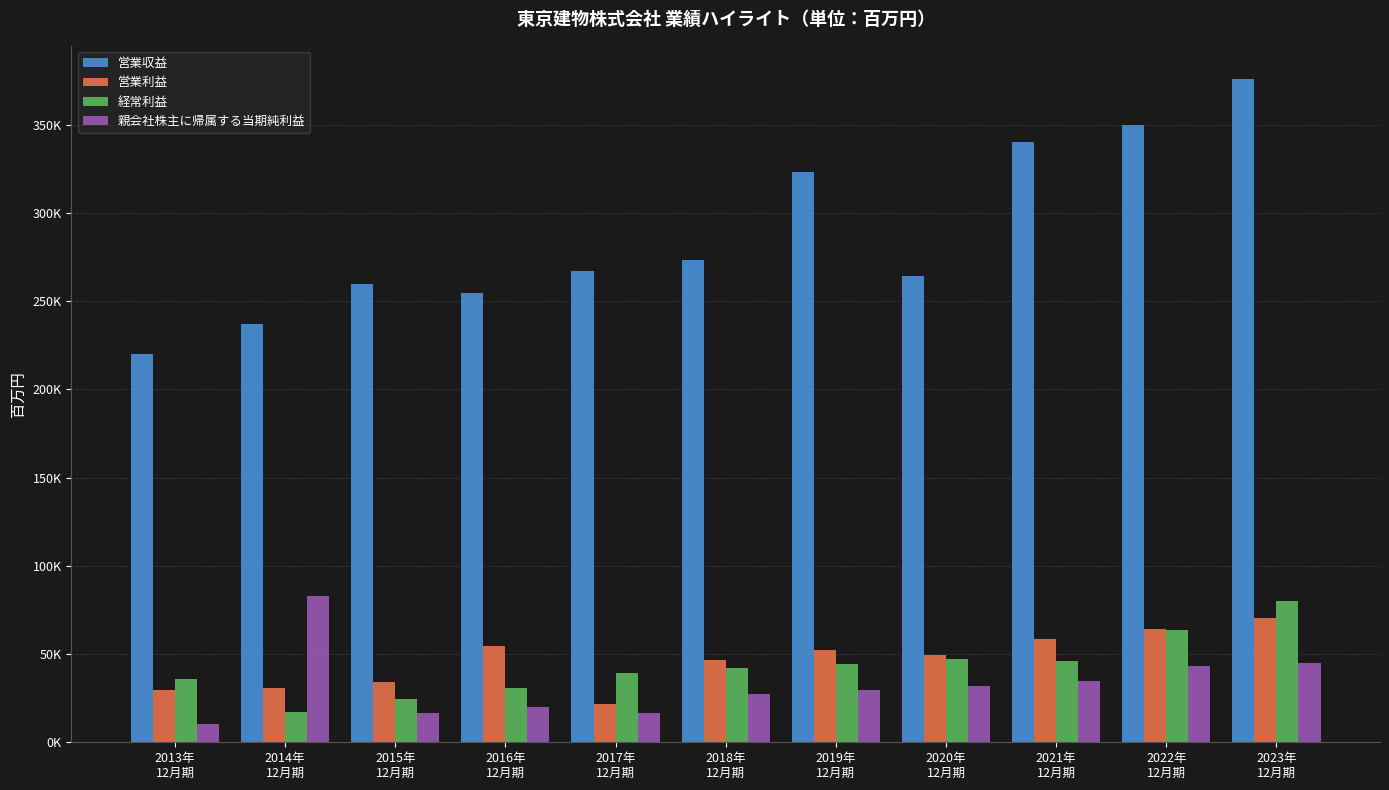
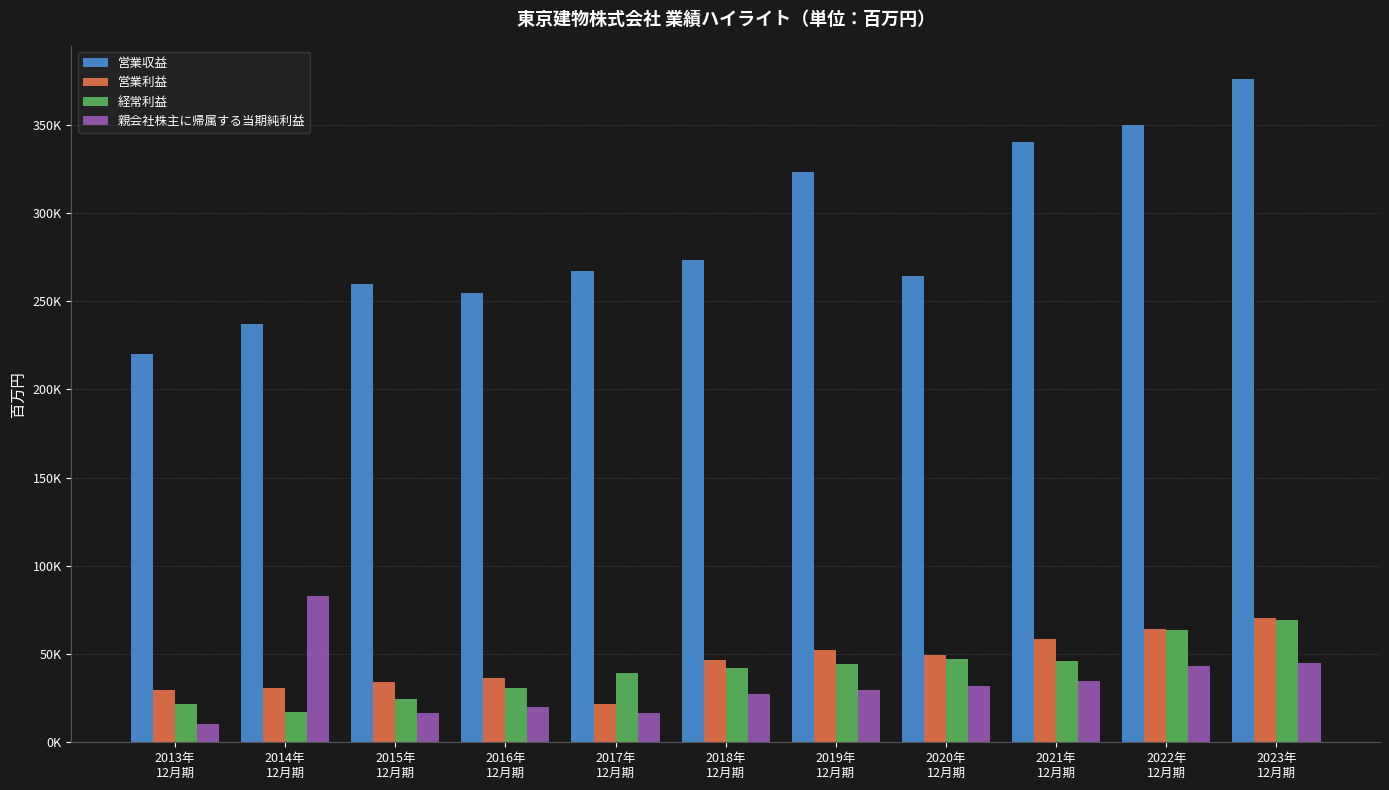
経常利益, 2013年 12月期: 36000 -> 22000
営業利益, 2016年 12月期: 55000 -> 36000
経常利益, 2023年 12月期: 80000 -> 69000
